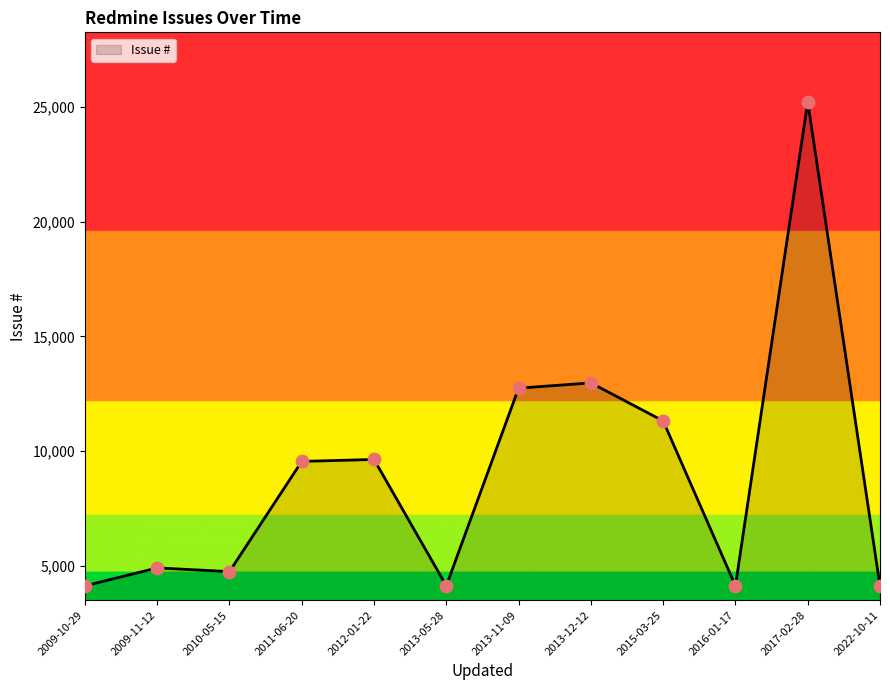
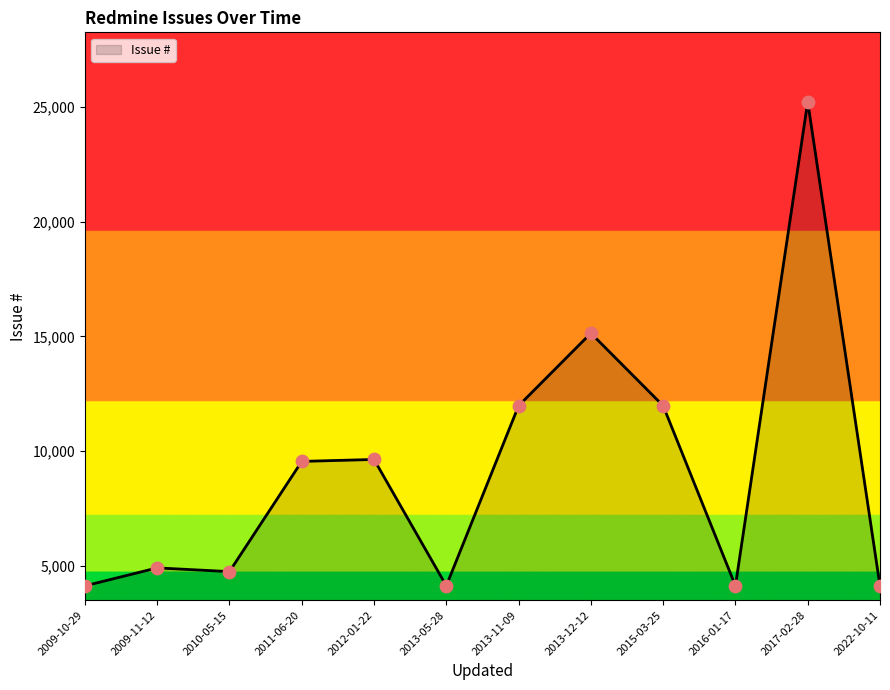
2013-11-09: 12,700 -> 12,000
2013-12-12: 13,000 -> 15,100
2015-03-25: 11,300 -> 12,000
